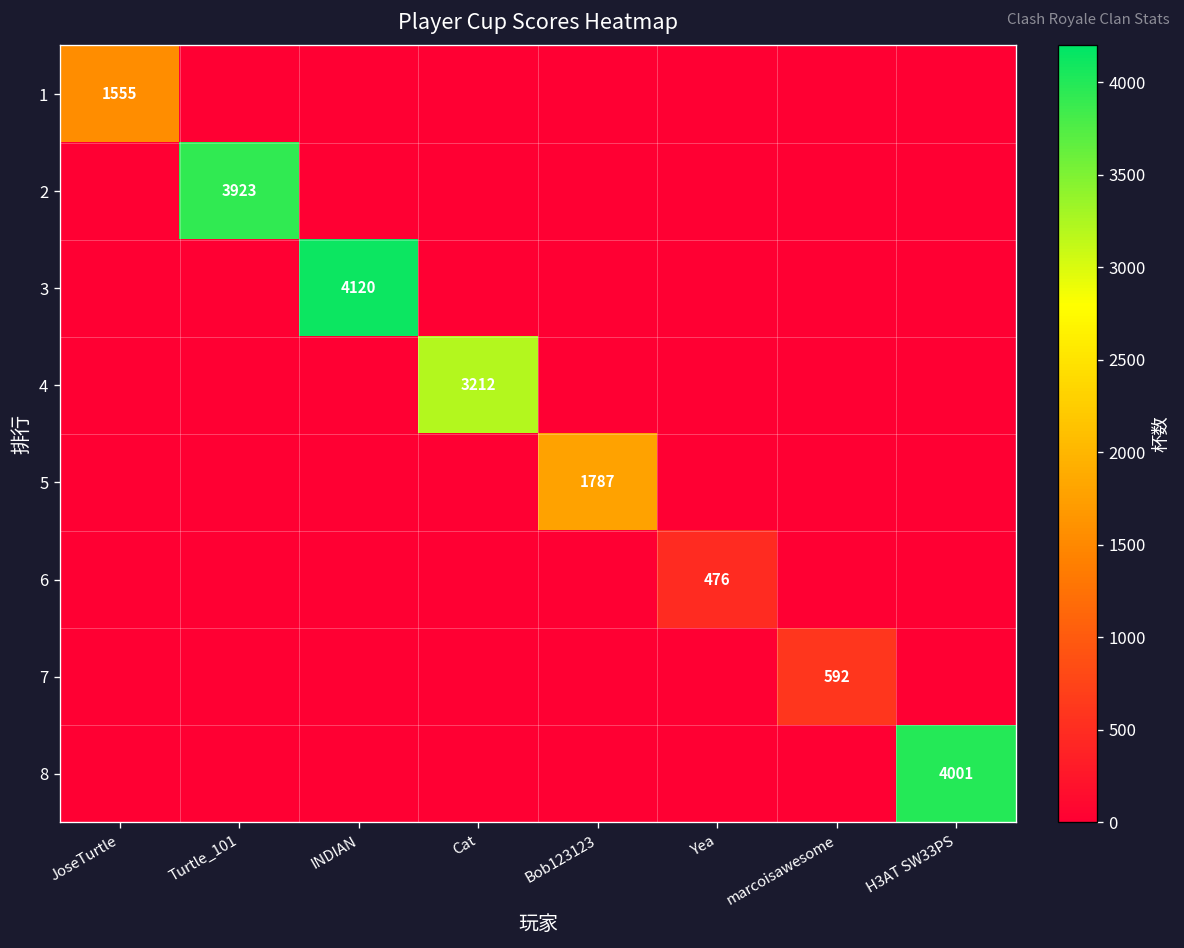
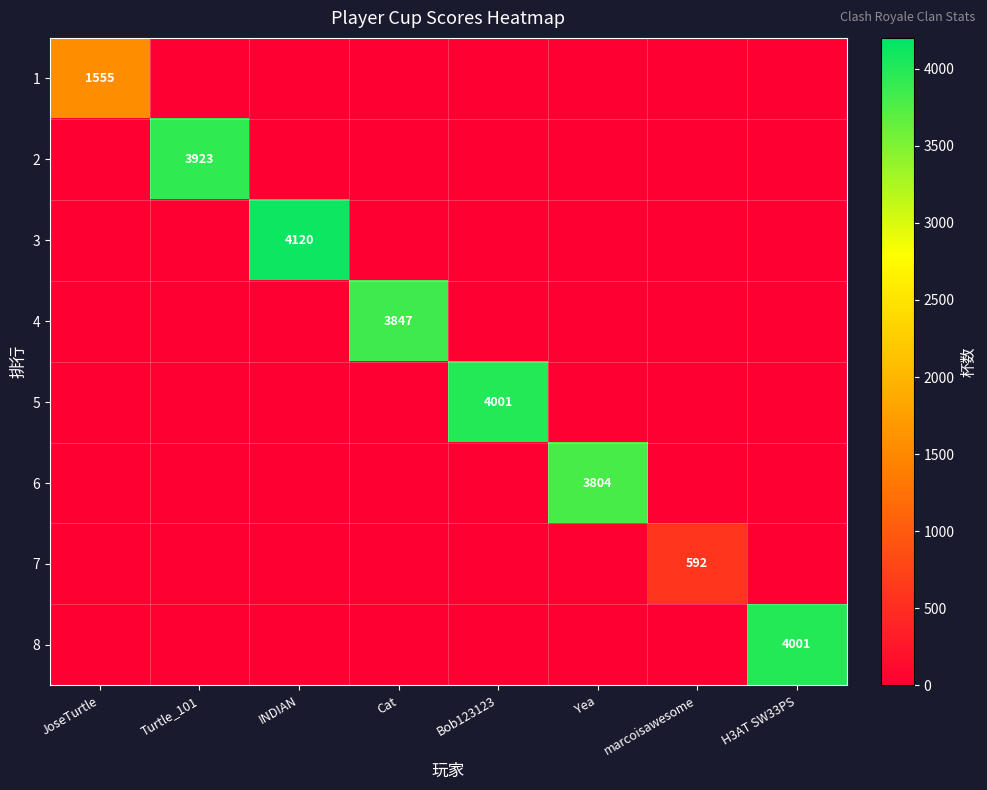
4, Cat: 3212 -> 3847
5, Bob123123: 1787 -> 4001
6, Yea: 476 -> 3804
